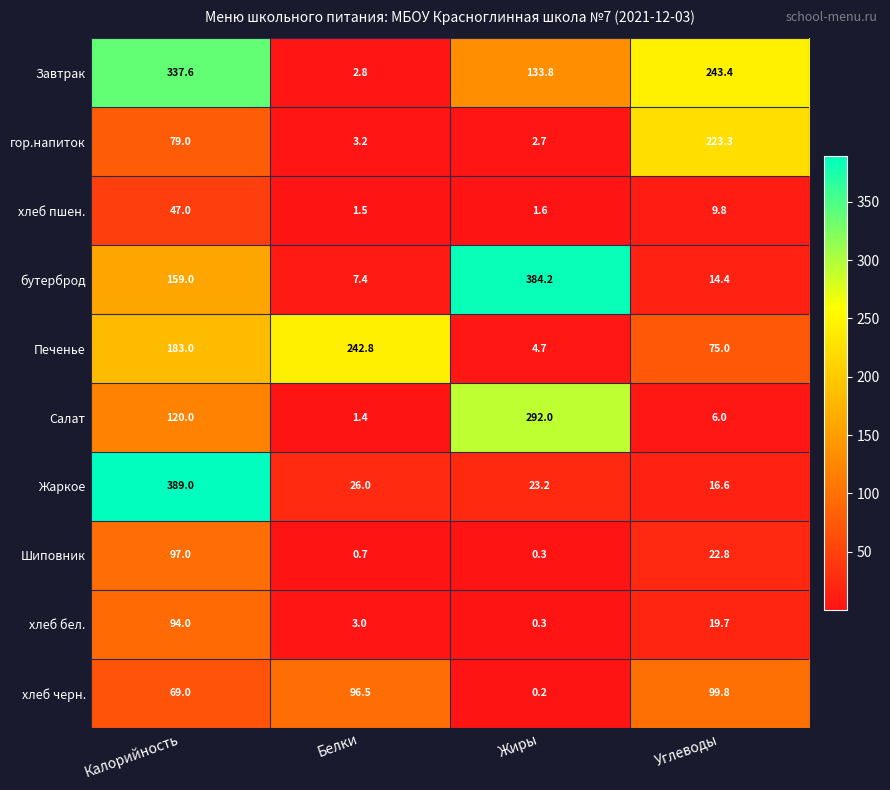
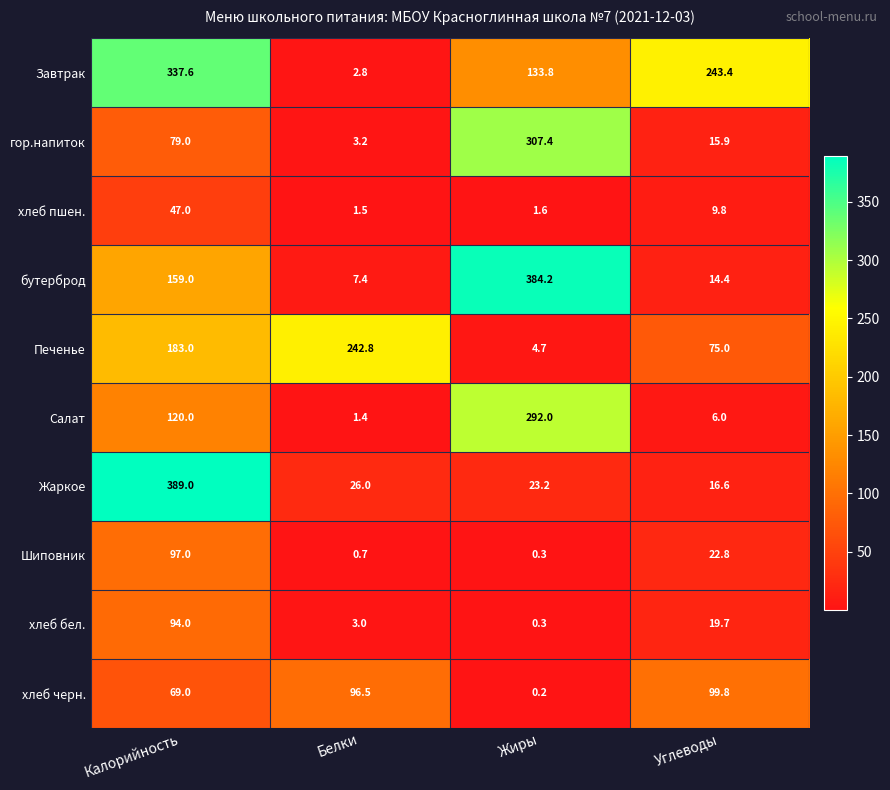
гор.напиток, Жиры: 2.7 -> 307.4
гор.напиток, Углеводы: 223.3 -> 15.9
